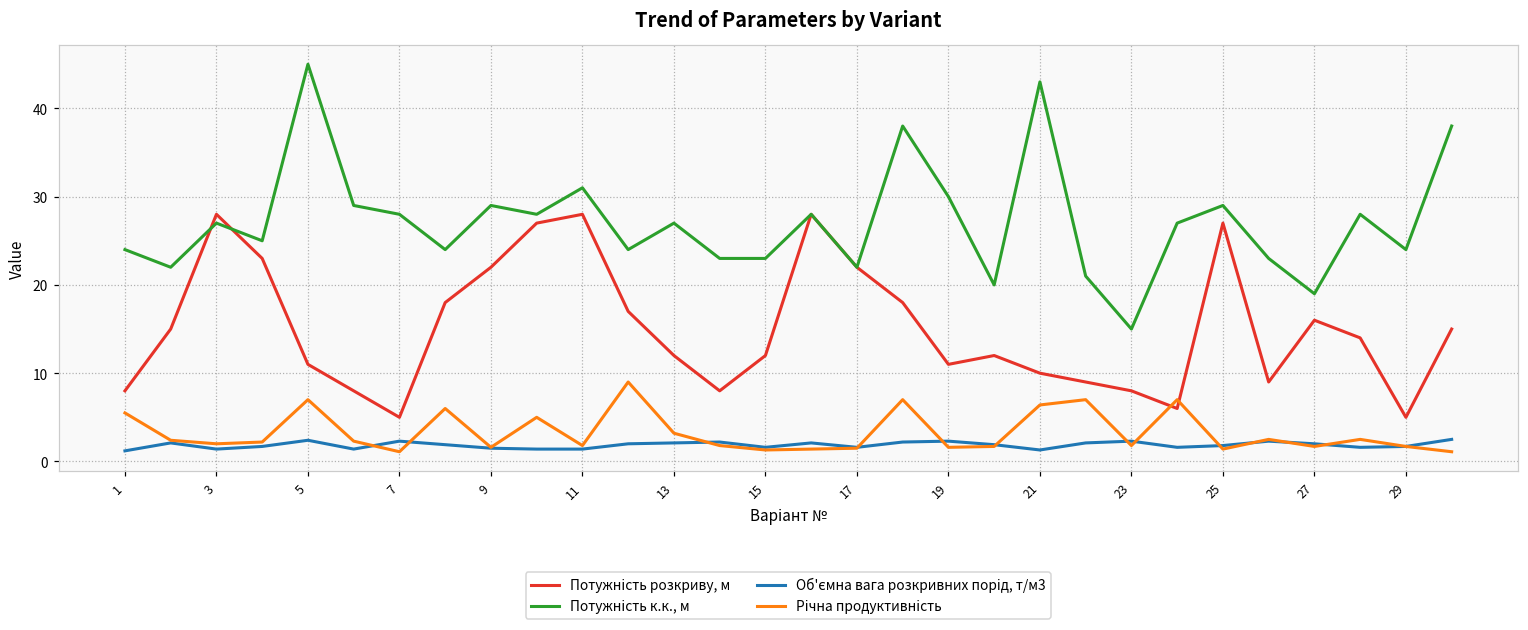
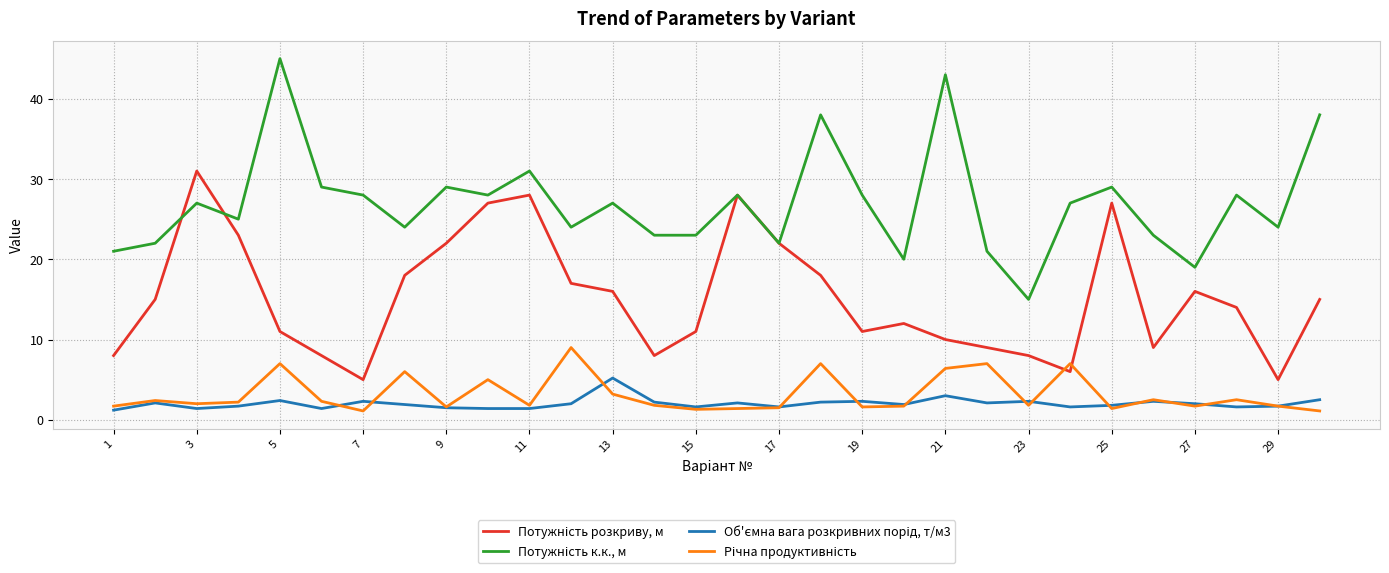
Потужність к.к., м, 1: 24 -> 21
Річна продуктивність, 1: 6 -> 2
Потужність розкриву, м, 3: 28 -> 31
Потужність розкриву, м, 13: 12 -> 16
Об'ємна вага розкривних порід, т/м3, 13: 2 -> 5
Потужність розкриву, м, 15: 12 -> 11
Потужність к.к., м, 19: 30 -> 28
Об'ємна вага розкривних порід, т/м3, 21: 1 -> 3
